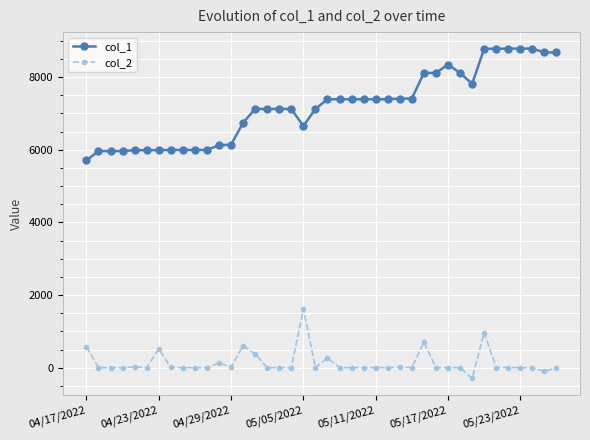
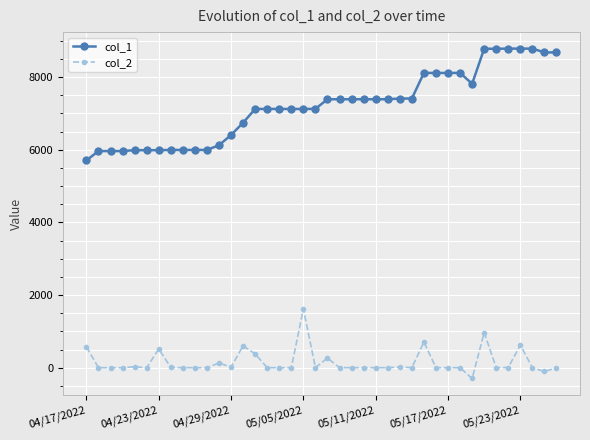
col_1, 04/29/2022: 6100 -> 6400
col_1, 05/05/2022: 6700 -> 7100
col_1, 05/17/2022: 8300 -> 8100
col_2, 05/23/2022: 0 -> 600
